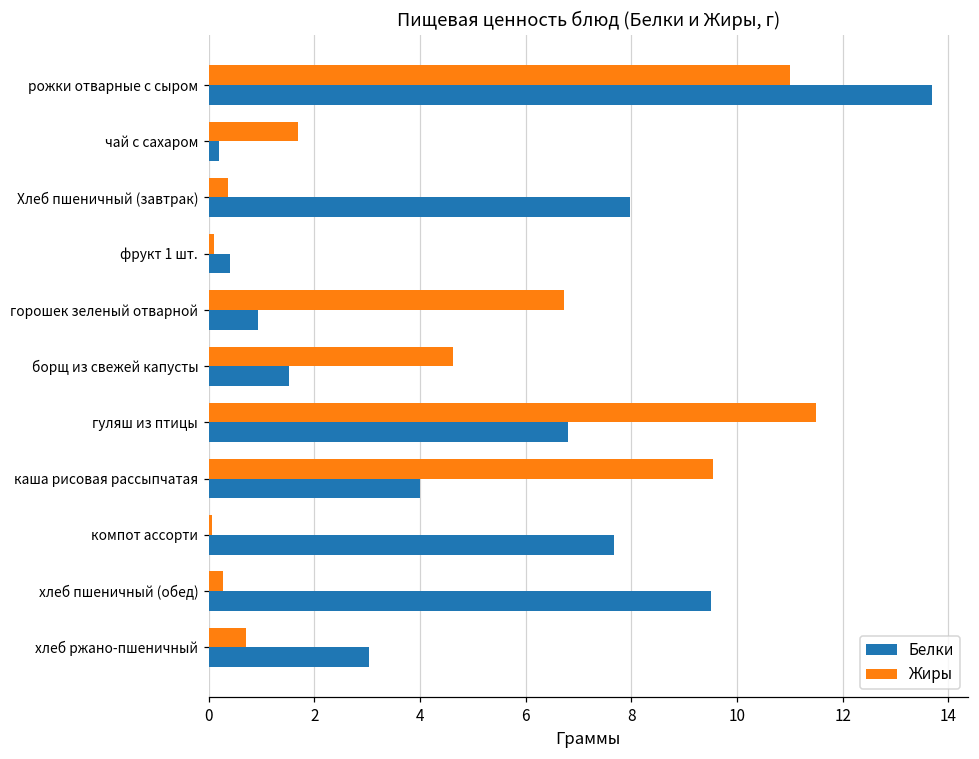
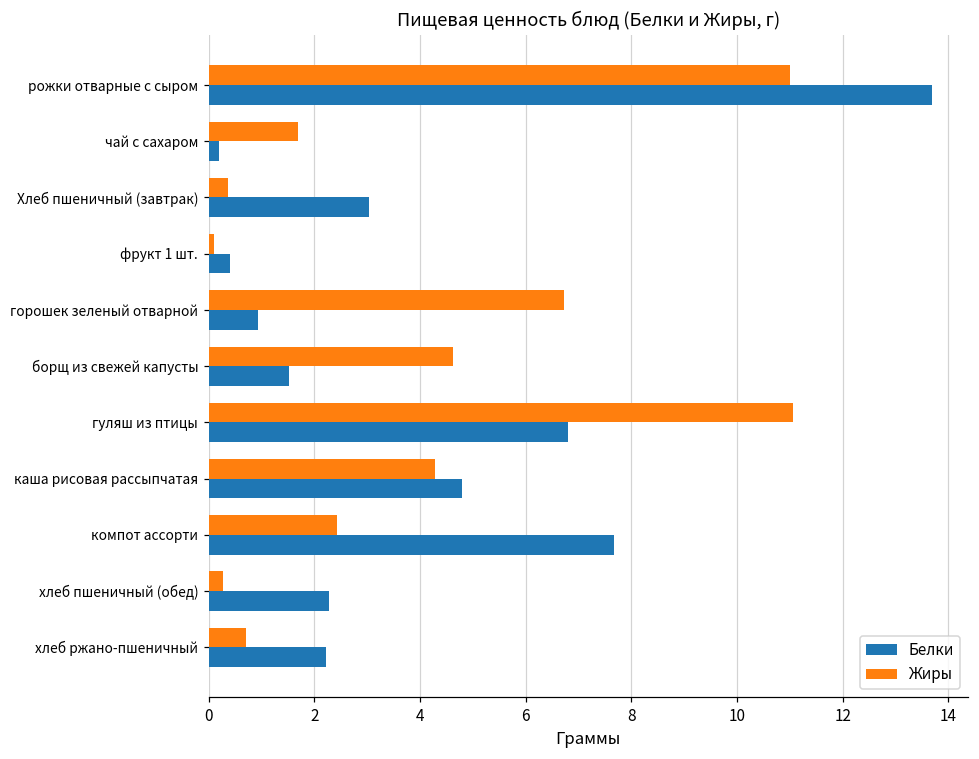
Белки, Хлеб пшеничный (завтрак): 8.0 -> 3.0
Жиры, гуляш из птицы: 11.5 -> 11.1
Жиры, каша рисовая рассыпчатая: 9.6 -> 4.3
Белки, каша рисовая рассыпчатая: 4.0 -> 4.8
Жиры, компот ассорти: 0.1 -> 2.4
Белки, хлеб пшеничный (обед): 9.5 -> 2.3
Белки, хлеб ржано-пшеничный: 3.0 -> 2.2
